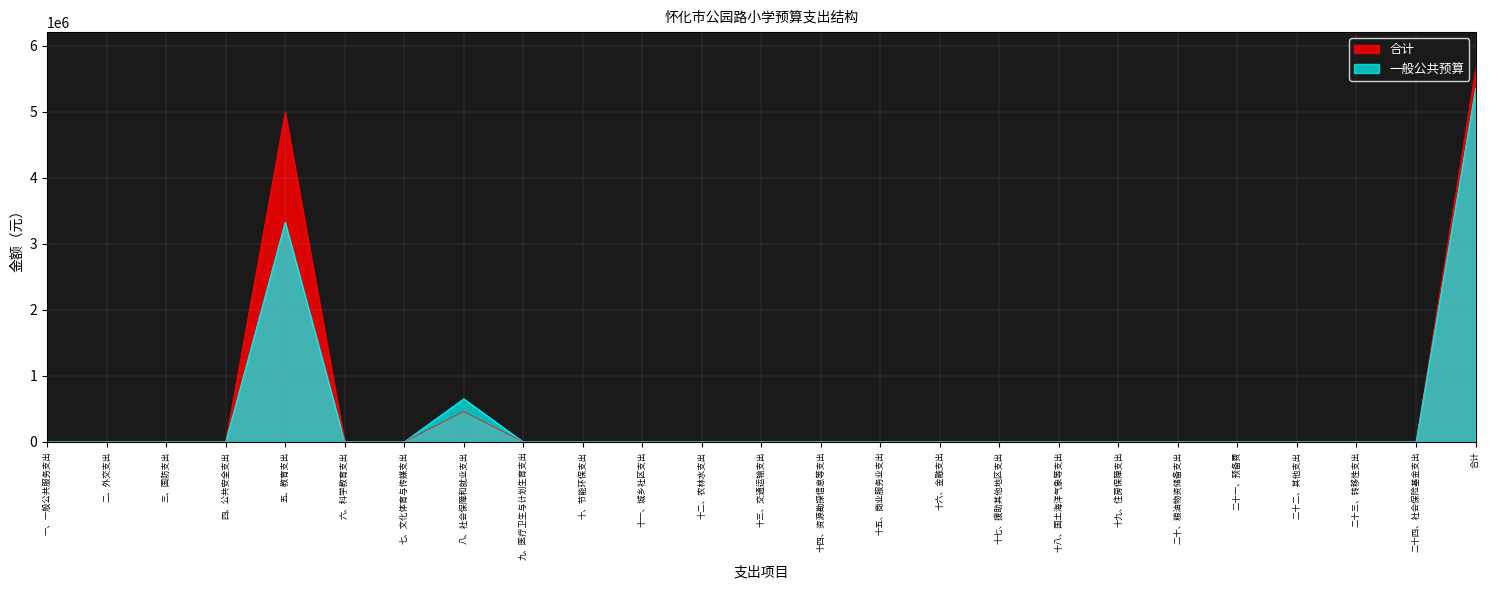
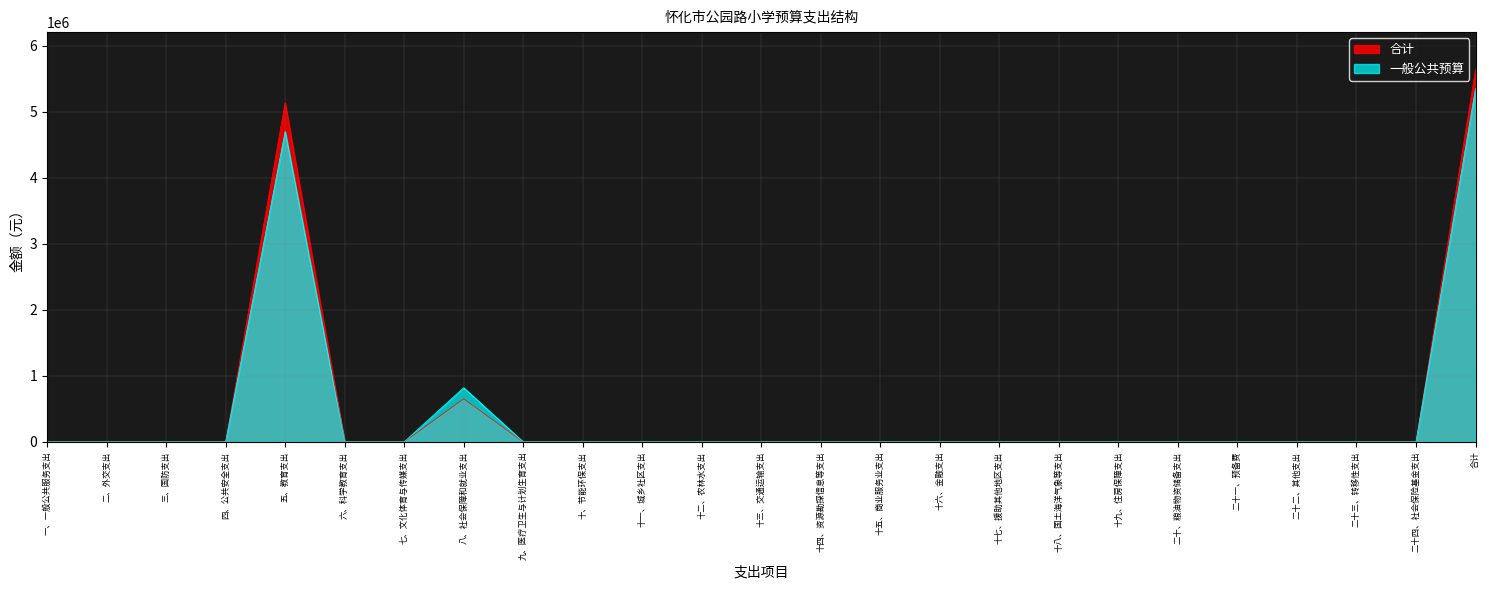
合计, 五、教育支出: 5000000 -> 5100000
一般公共预算, 五、教育支出: 3300000 -> 4700000
合计, 八、社会保障和就业支出: 500000 -> 700000
一般公共预算, 八、社会保障和就业支出: 700000 -> 800000
